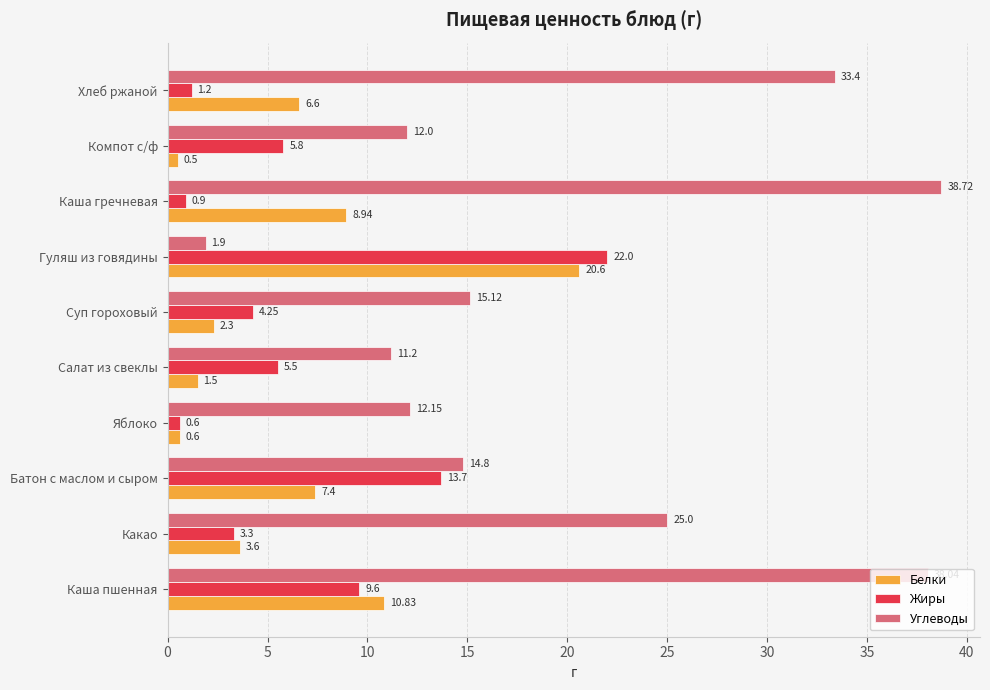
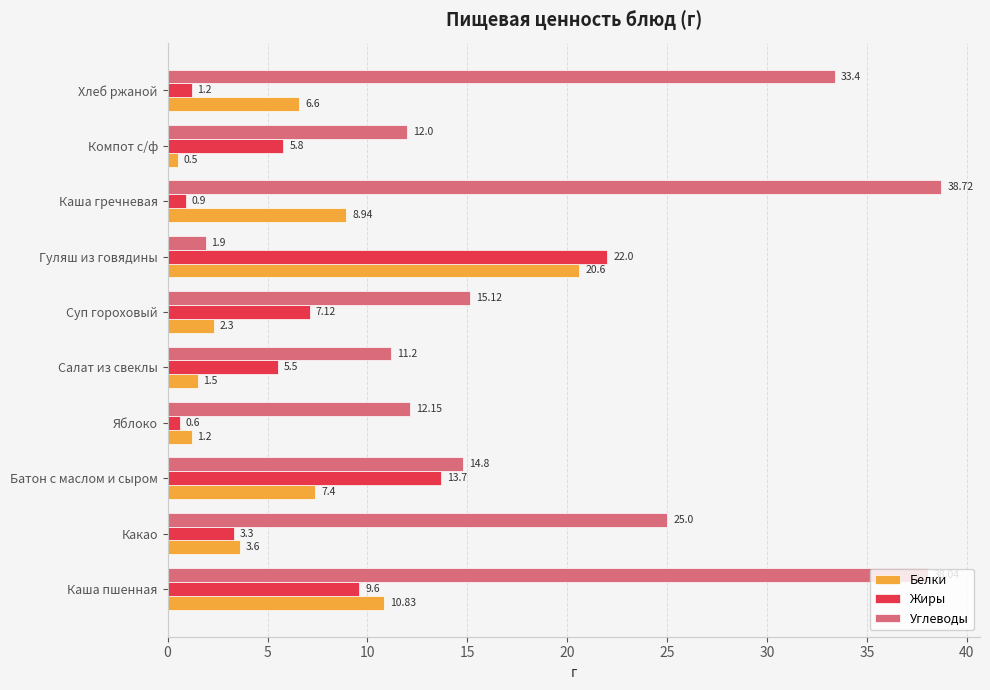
Жиры, Суп гороховый: 4.25 -> 7.12
Белки, Яблоко: 0.6 -> 1.2
